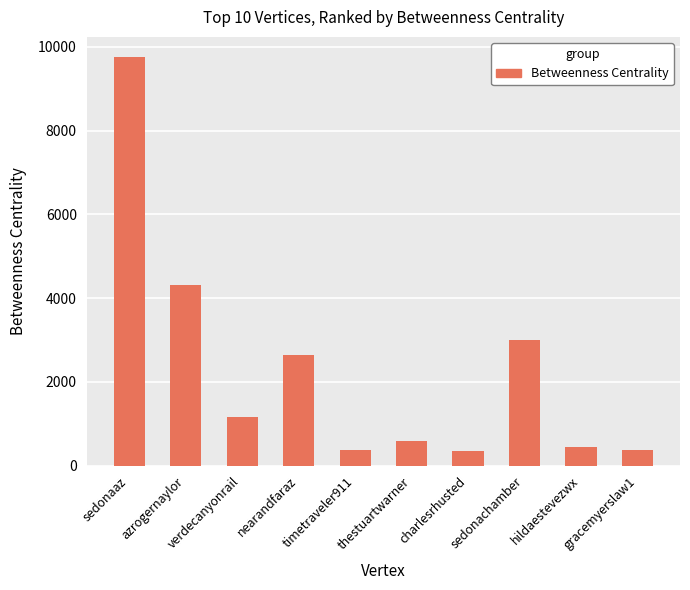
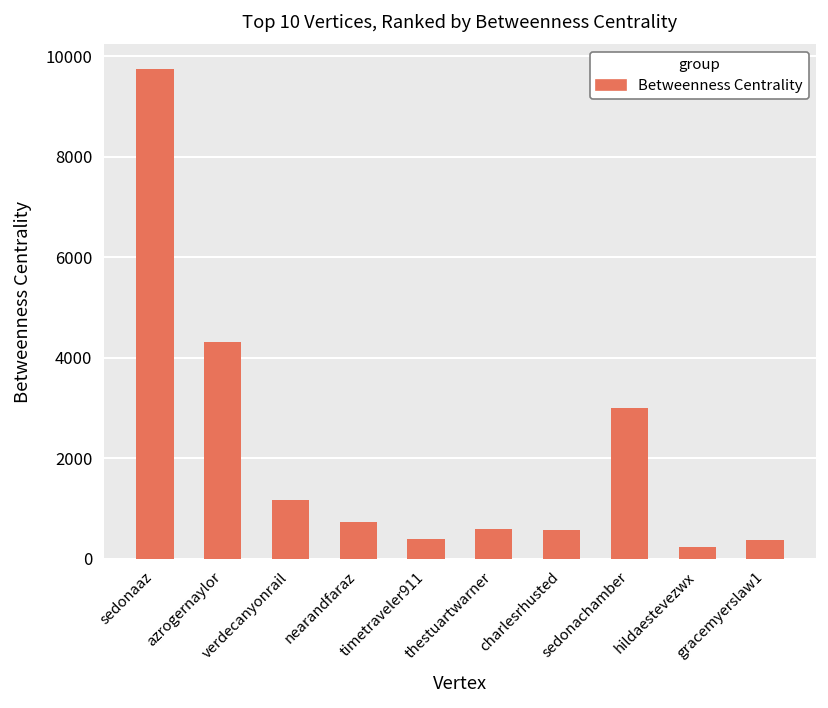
nearandfaraz: 2600 -> 700
charlesrhusted: 300 -> 600
hildaestevezwx: 400 -> 200
